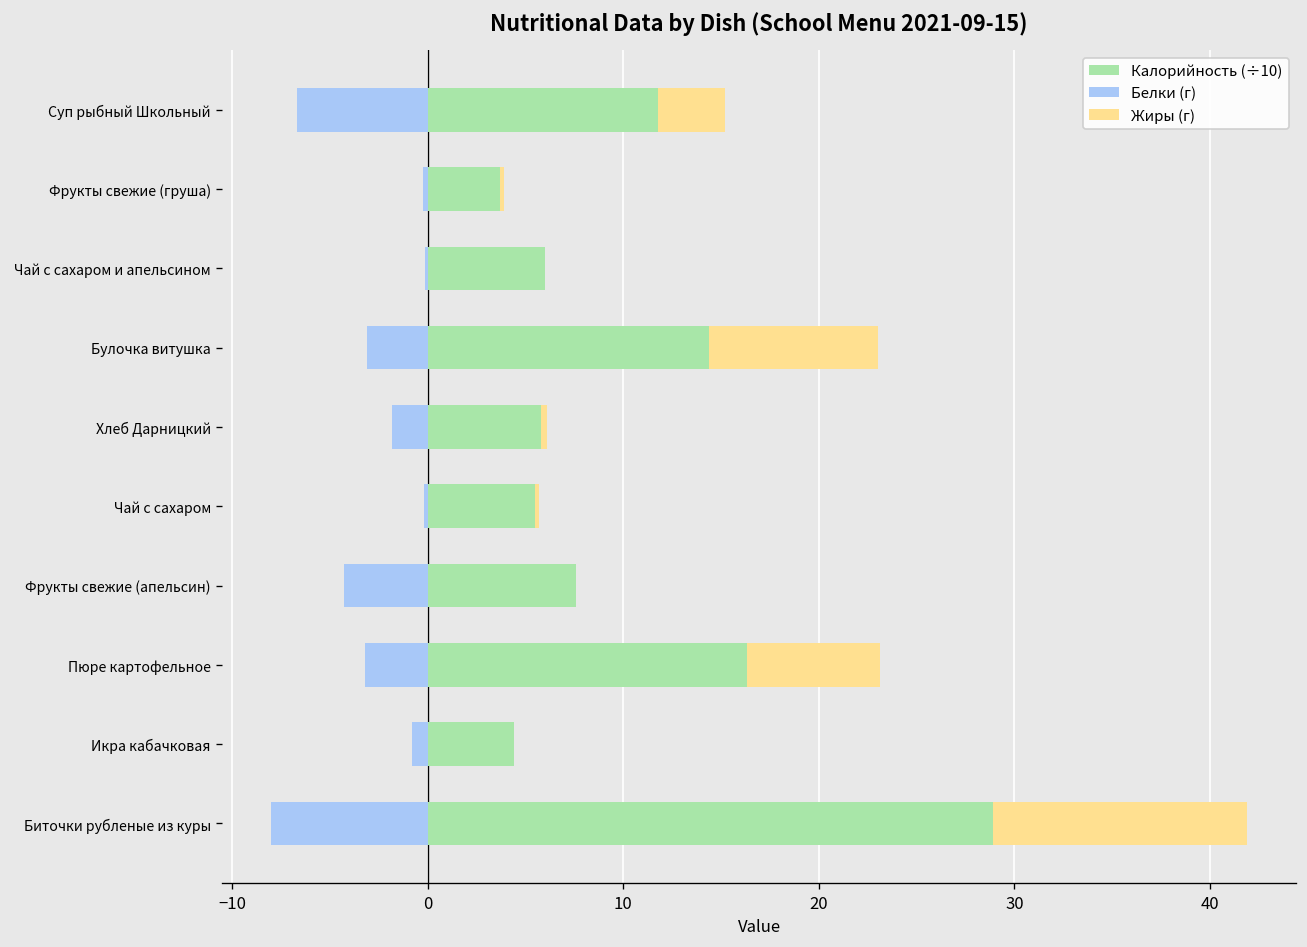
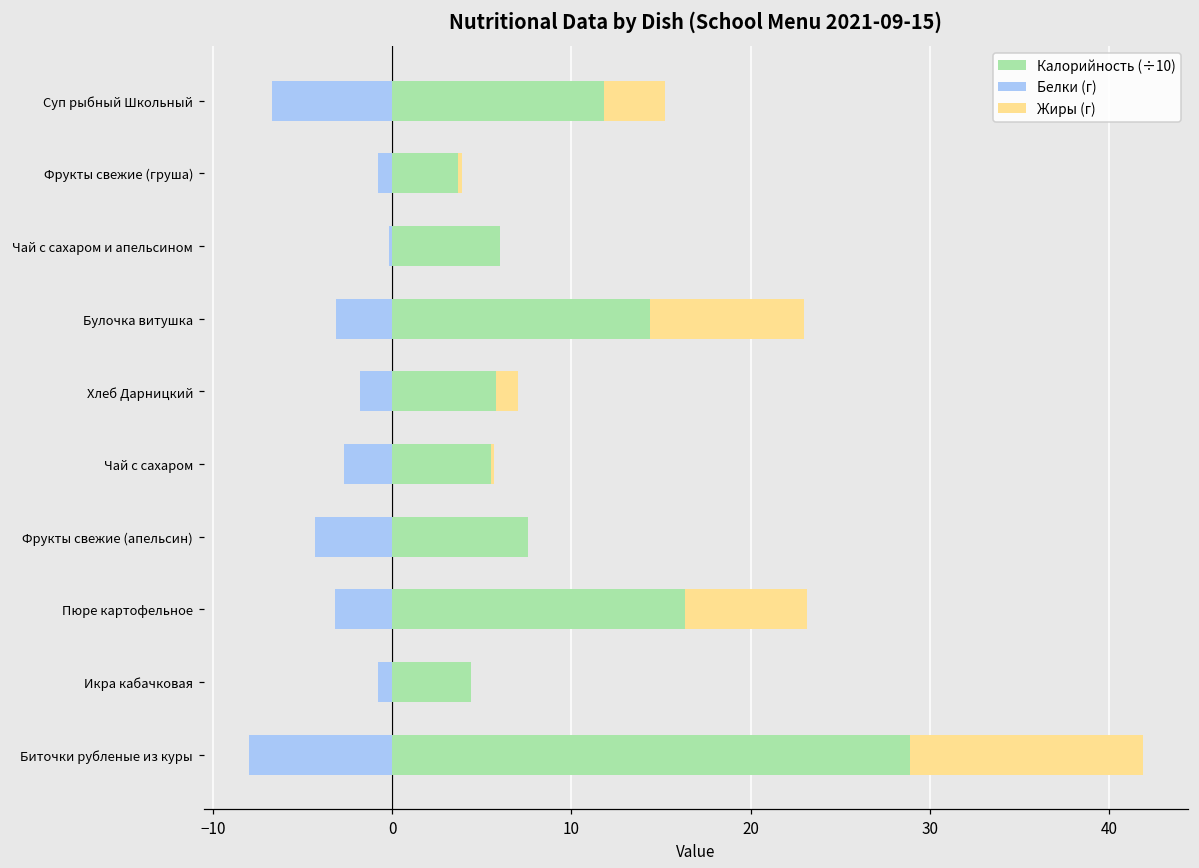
Белки (г), Фрукты свежие (груша): -0.3 -> -0.8
Жиры (г), Хлеб Дарницкий: 0.3 -> 1.2
Белки (г), Чай с сахаром: -0.2 -> -2.7
